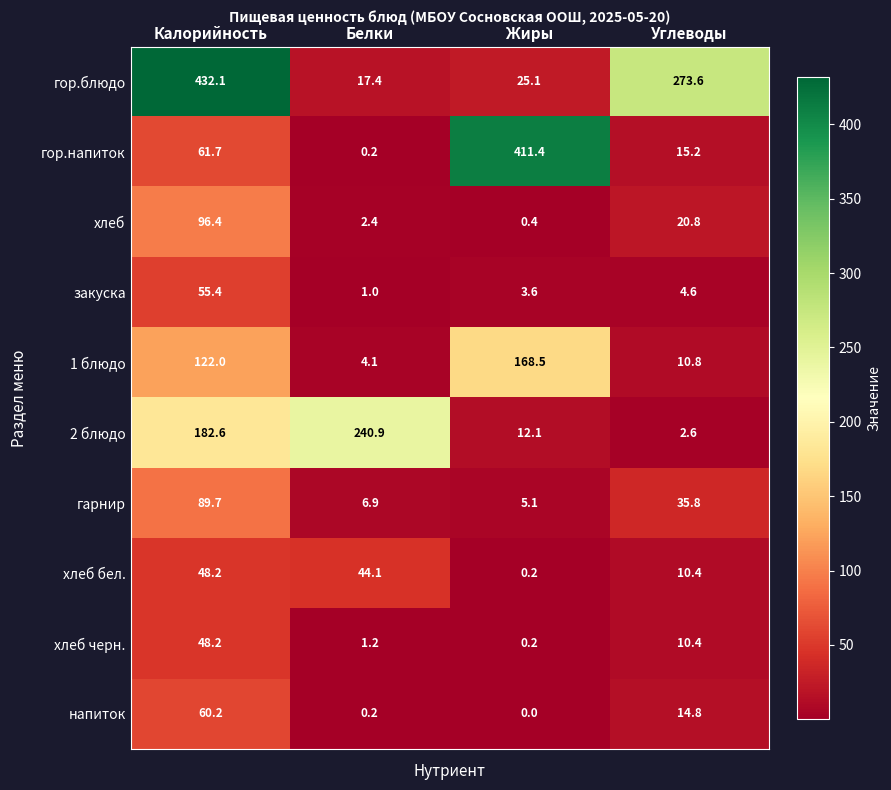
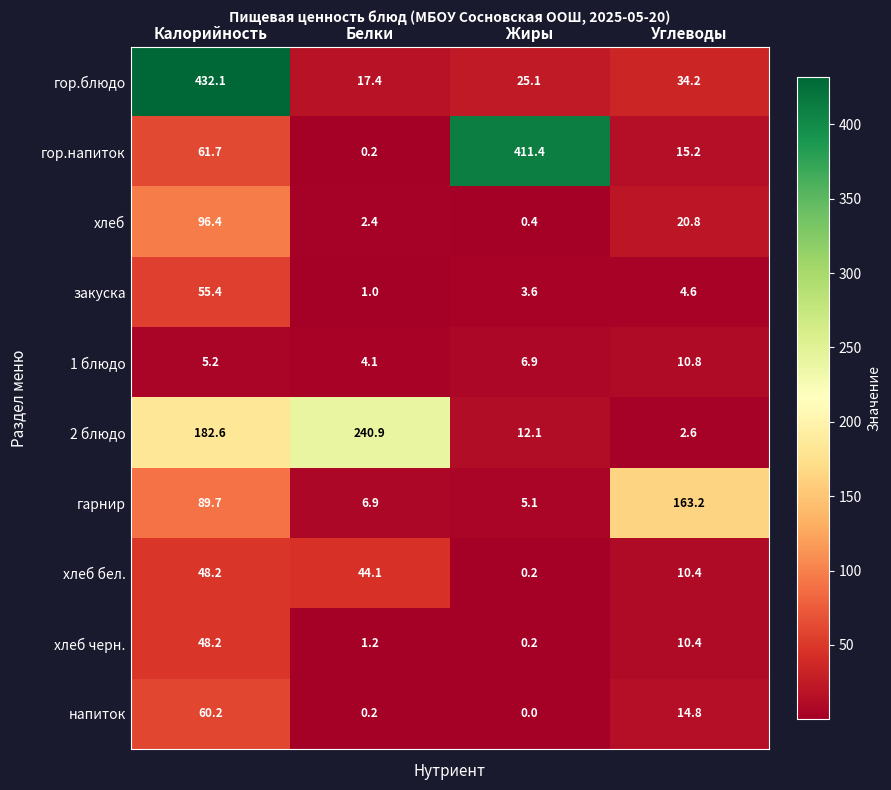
гор.блюдо, Углеводы: 273.6 -> 34.2
1 блюдо, Калорийность: 122.0 -> 5.2
1 блюдо, Жиры: 168.5 -> 6.9
гарнир, Углеводы: 35.8 -> 163.2
